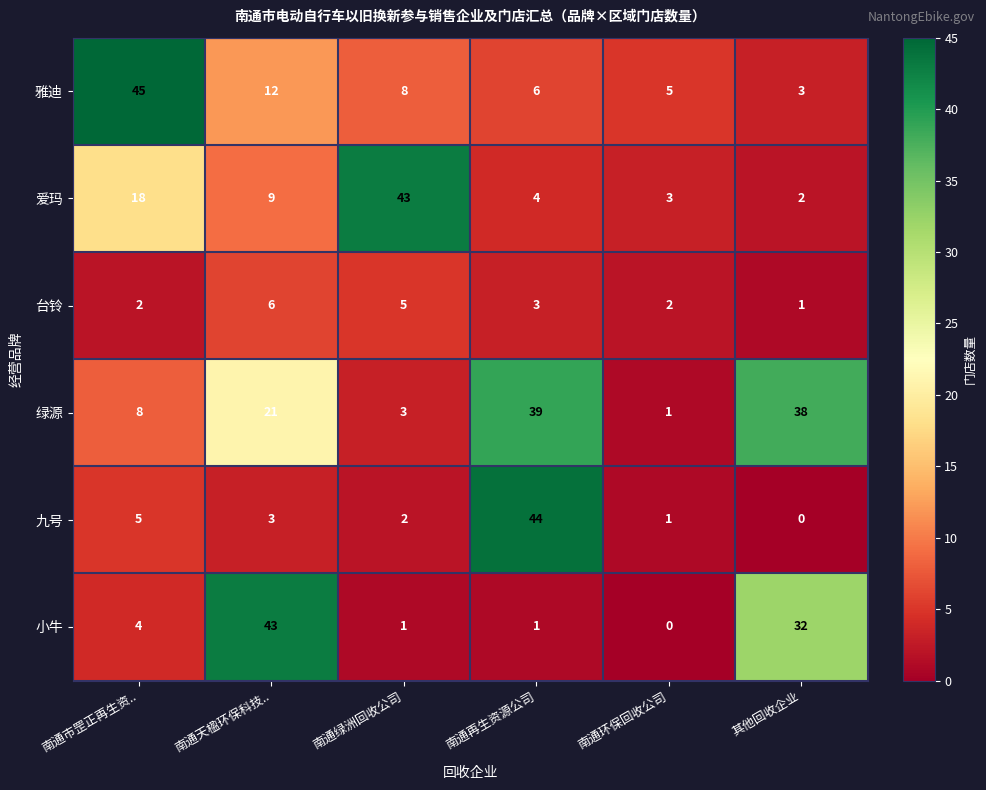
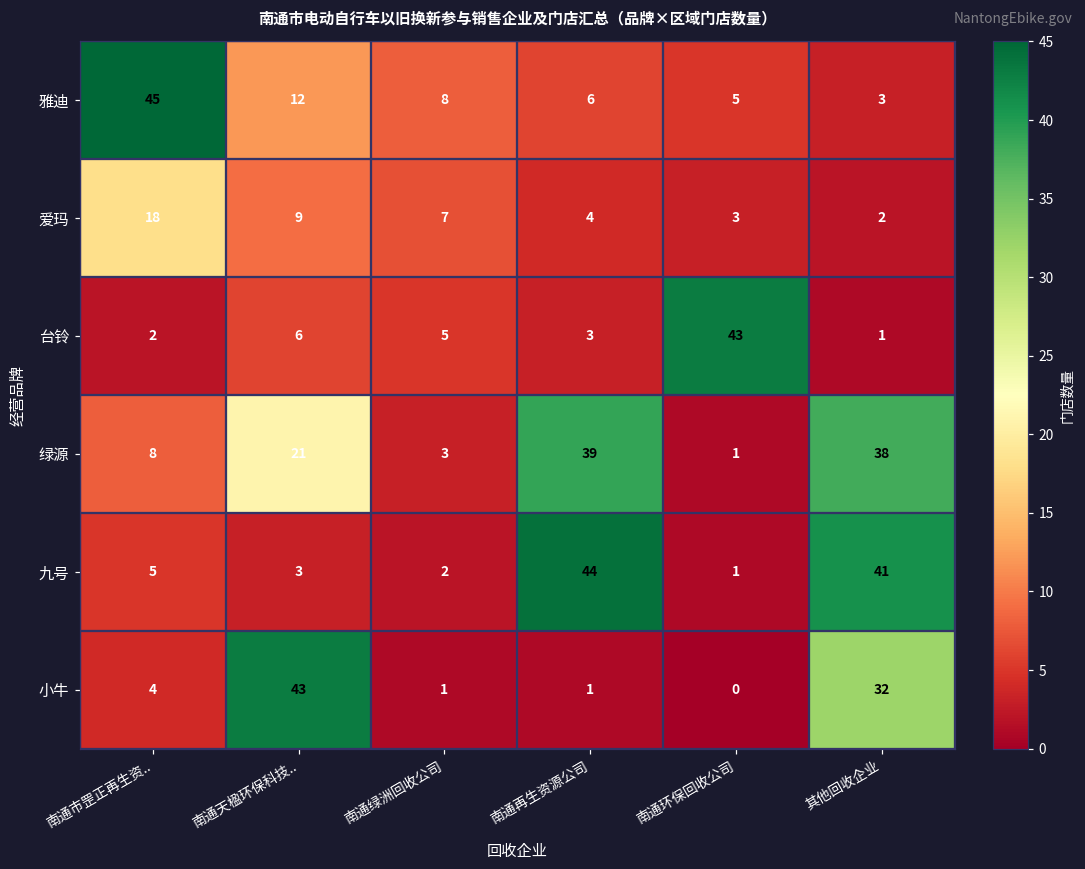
爱玛, 南通绿洲回收公司: 43 -> 7
台铃, 南通环保回收公司: 2 -> 43
九号, 其他回收企业: 0 -> 41
